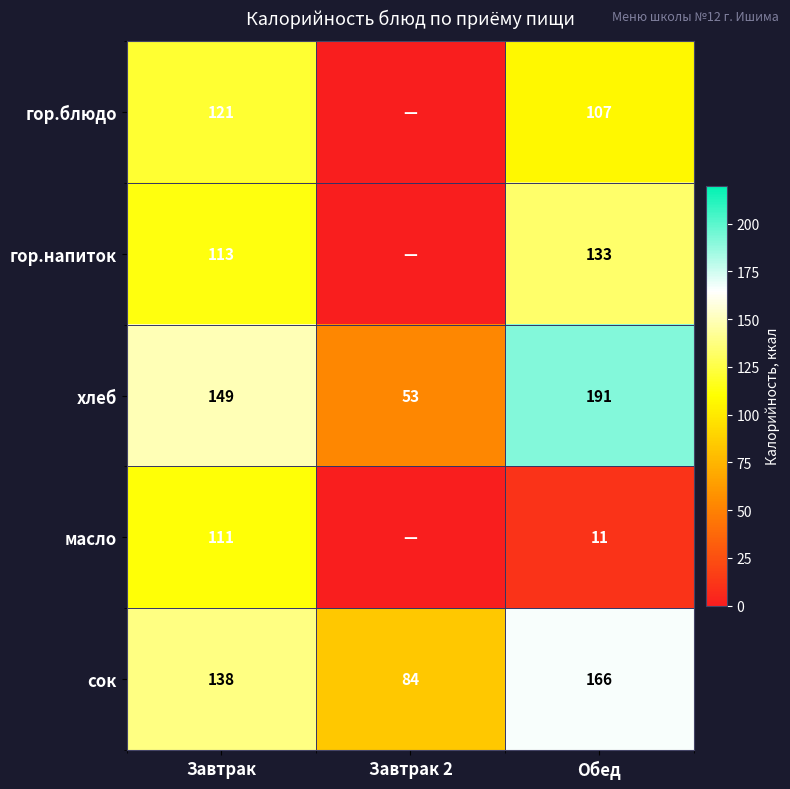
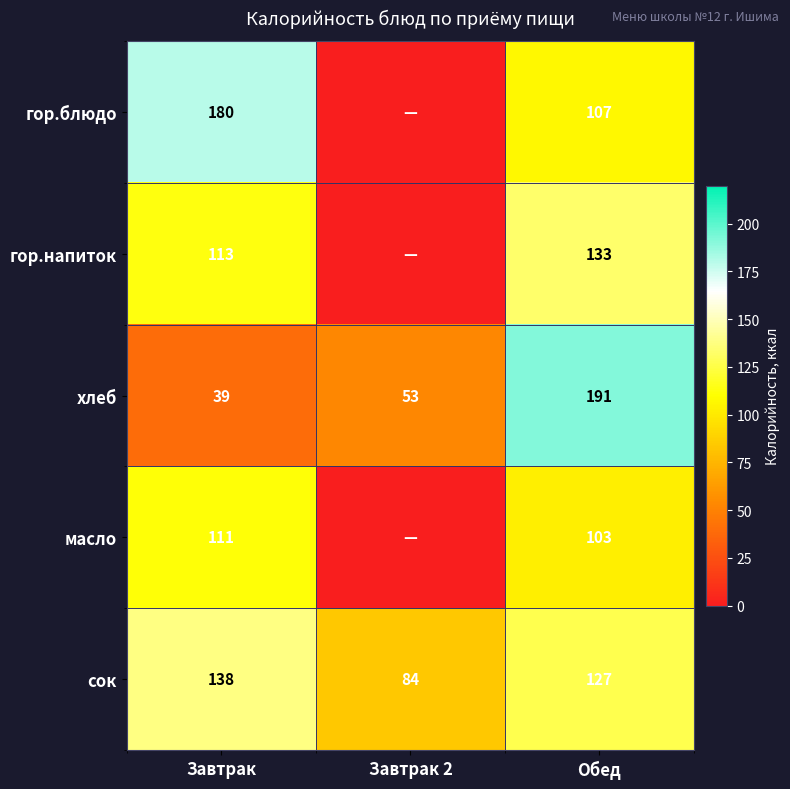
гор.блюдо, Завтрак: 121 -> 180
хлеб, Завтрак: 149 -> 39
масло, Обед: 11 -> 103
сок, Обед: 166 -> 127
